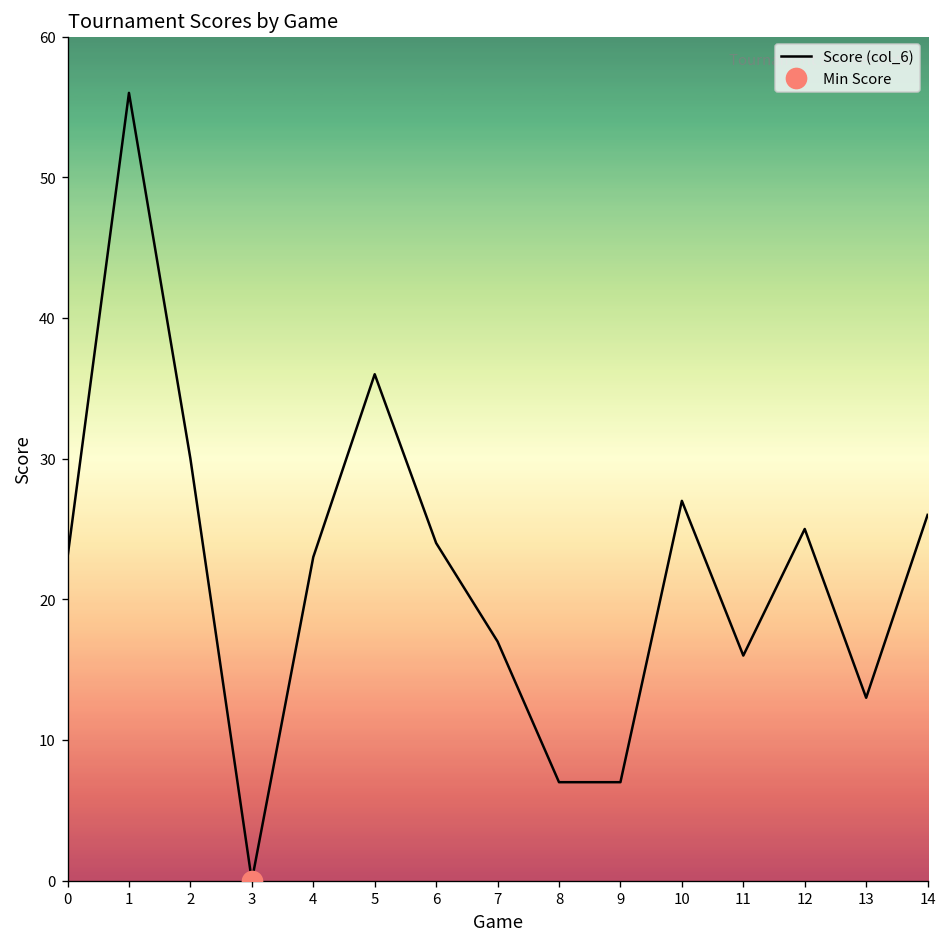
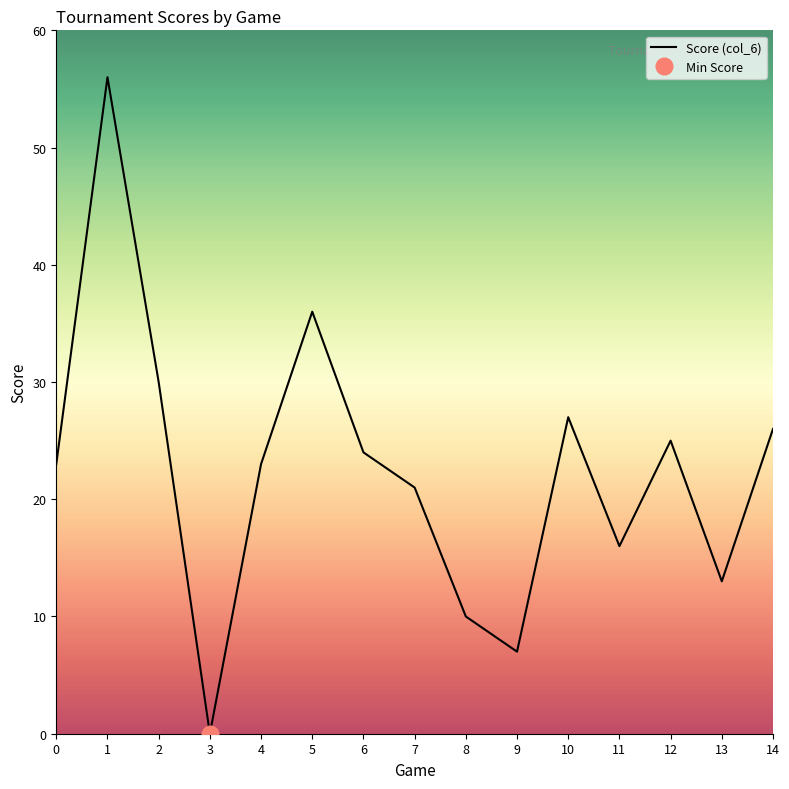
Score (col_6), 7: 17 -> 21
Score (col_6), 8: 7 -> 10
